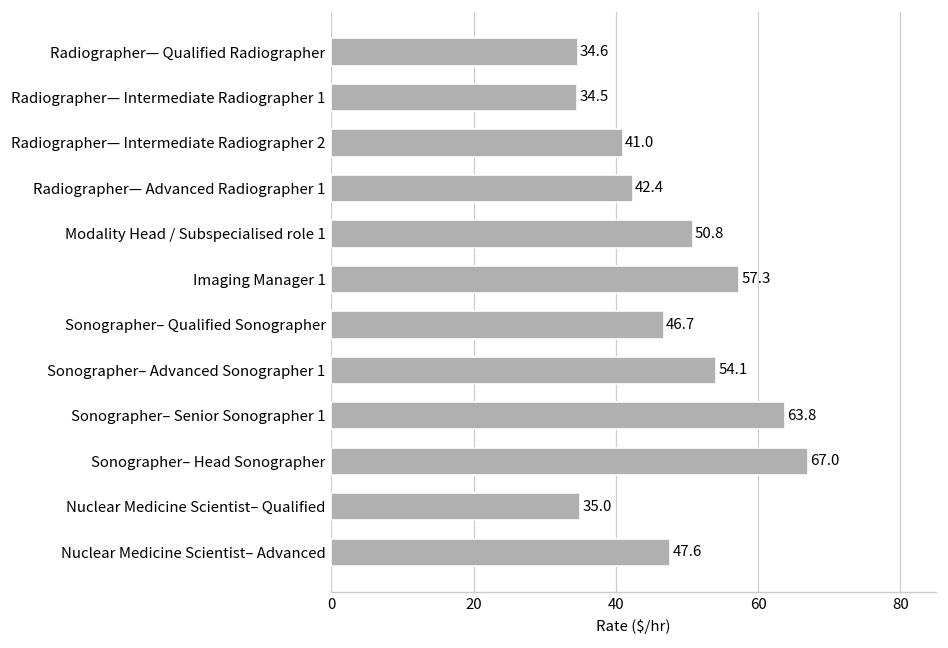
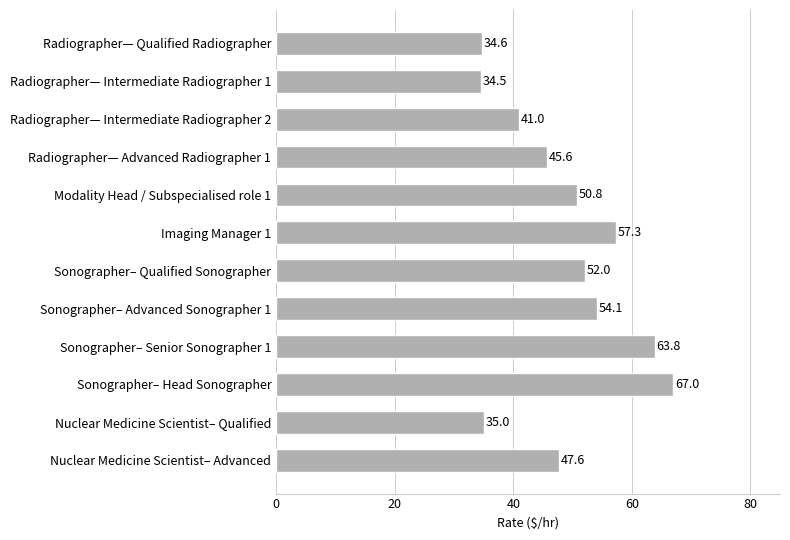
Radiographer— Advanced Radiographer 1: 42.4 -> 45.6
Sonographer– Qualified Sonographer: 46.7 -> 52.0
